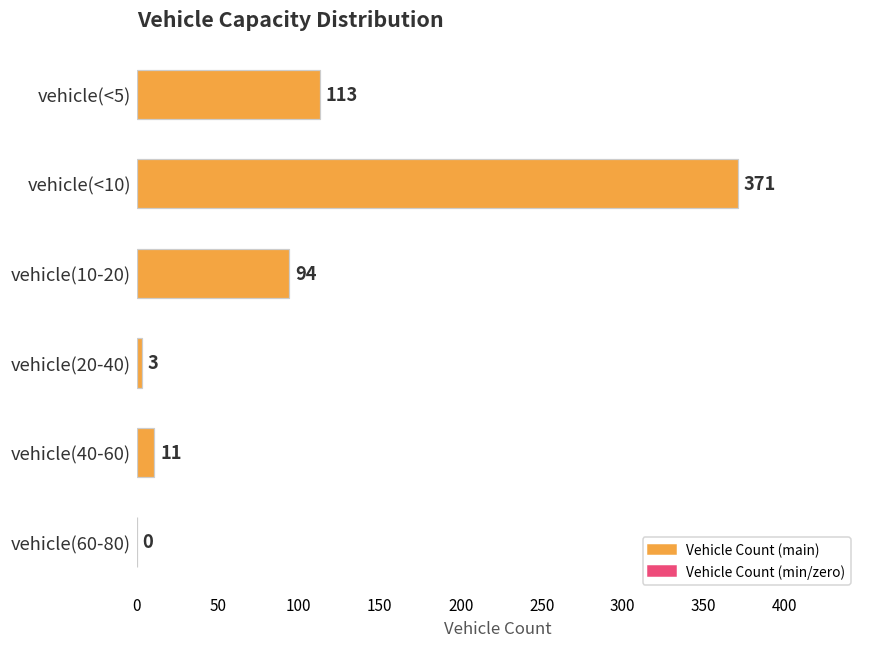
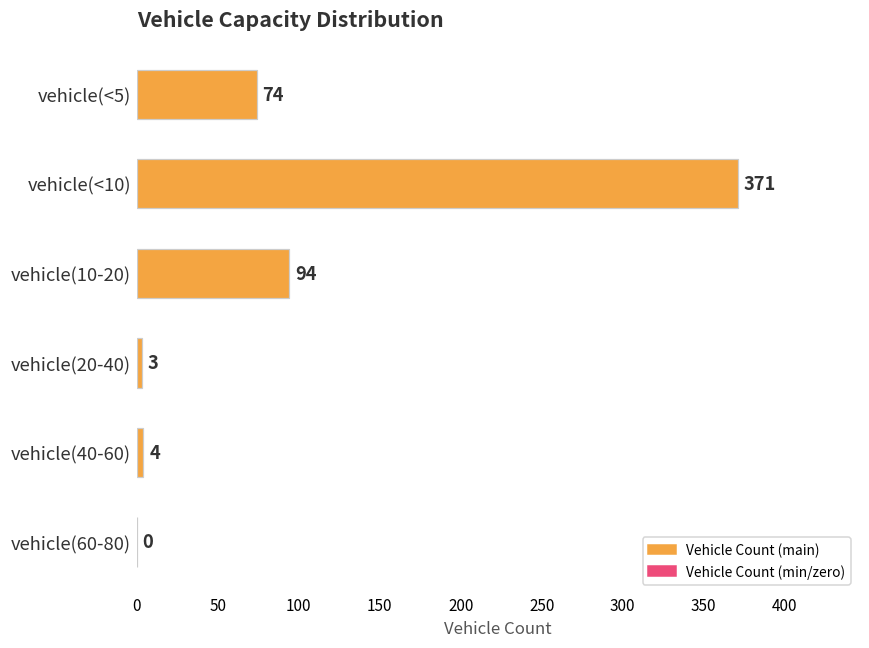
vehicle(<5): 113 -> 74
vehicle(40-60): 11 -> 4
